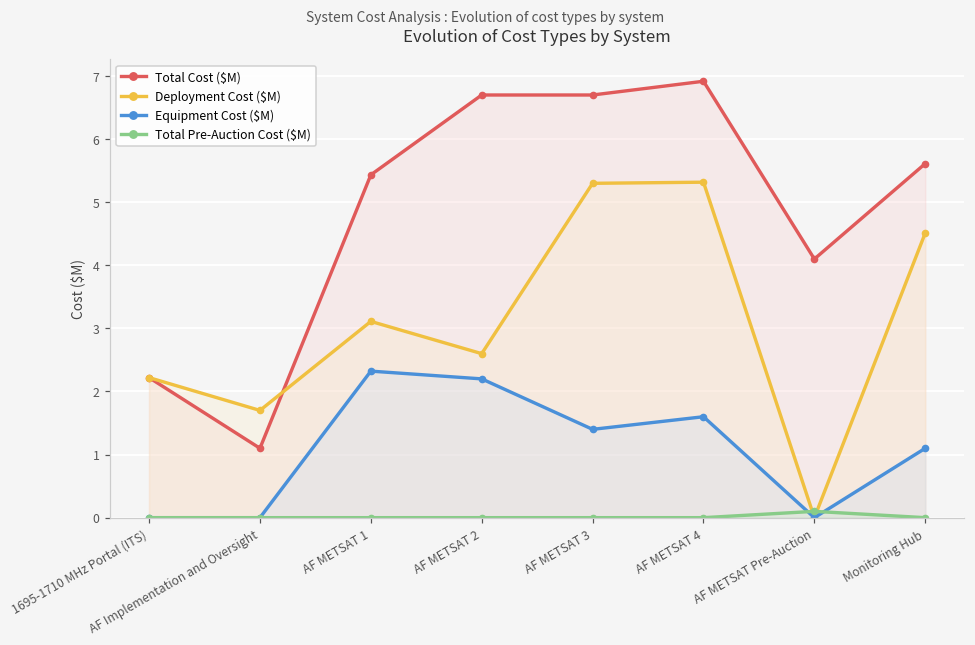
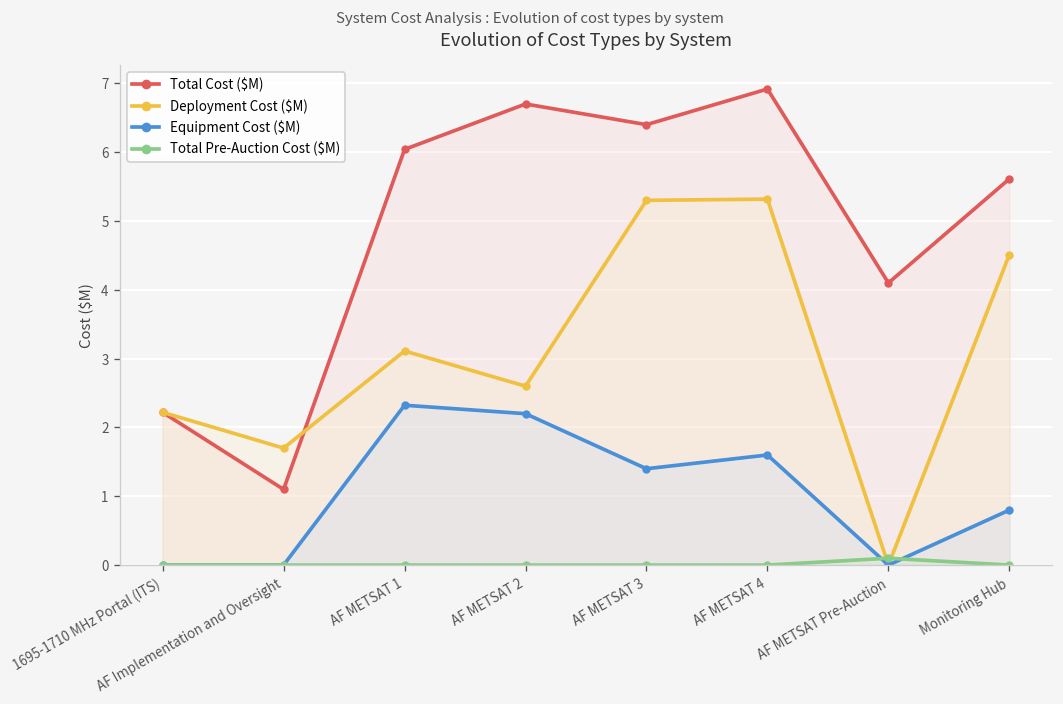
Total Cost ($M), AF METSAT 1: 5.4 -> 6.0
Total Cost ($M), AF METSAT 3: 6.7 -> 6.4
Equipment Cost ($M), Monitoring Hub: 1.1 -> 0.8
